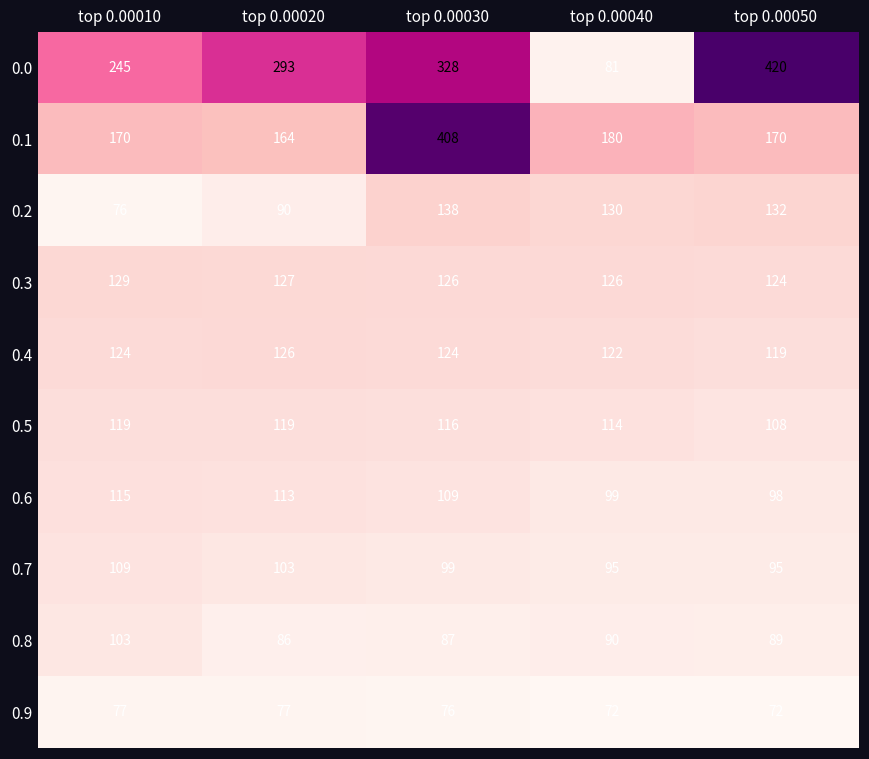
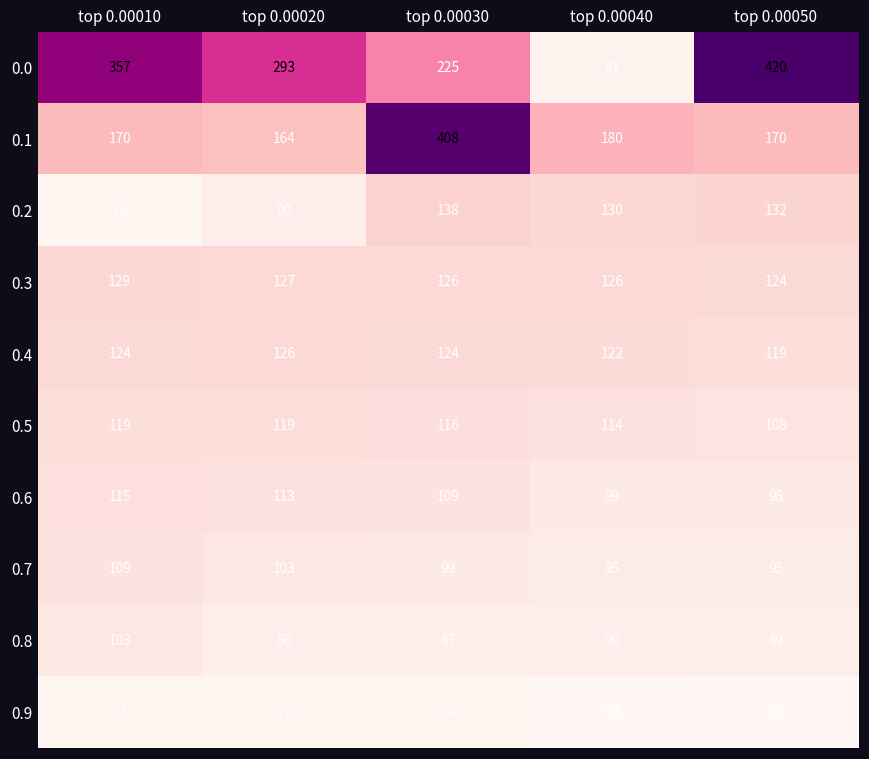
0.0, top 0.00010: 245 -> 357
0.0, top 0.00030: 328 -> 225
